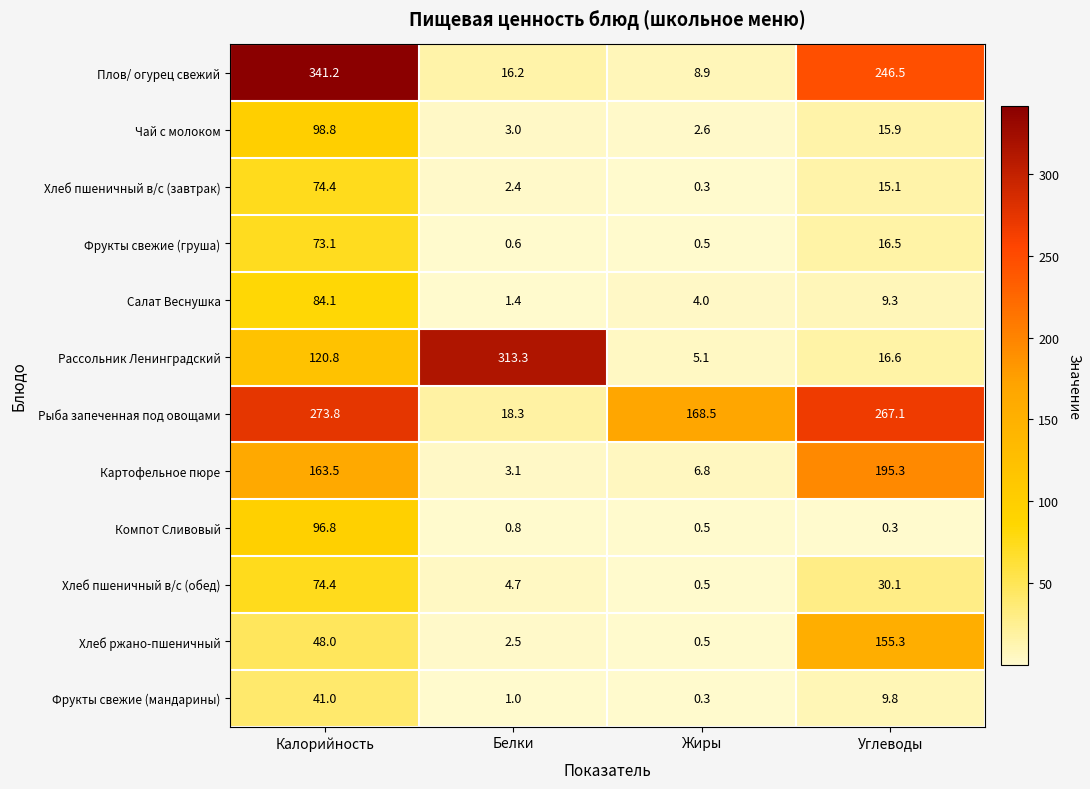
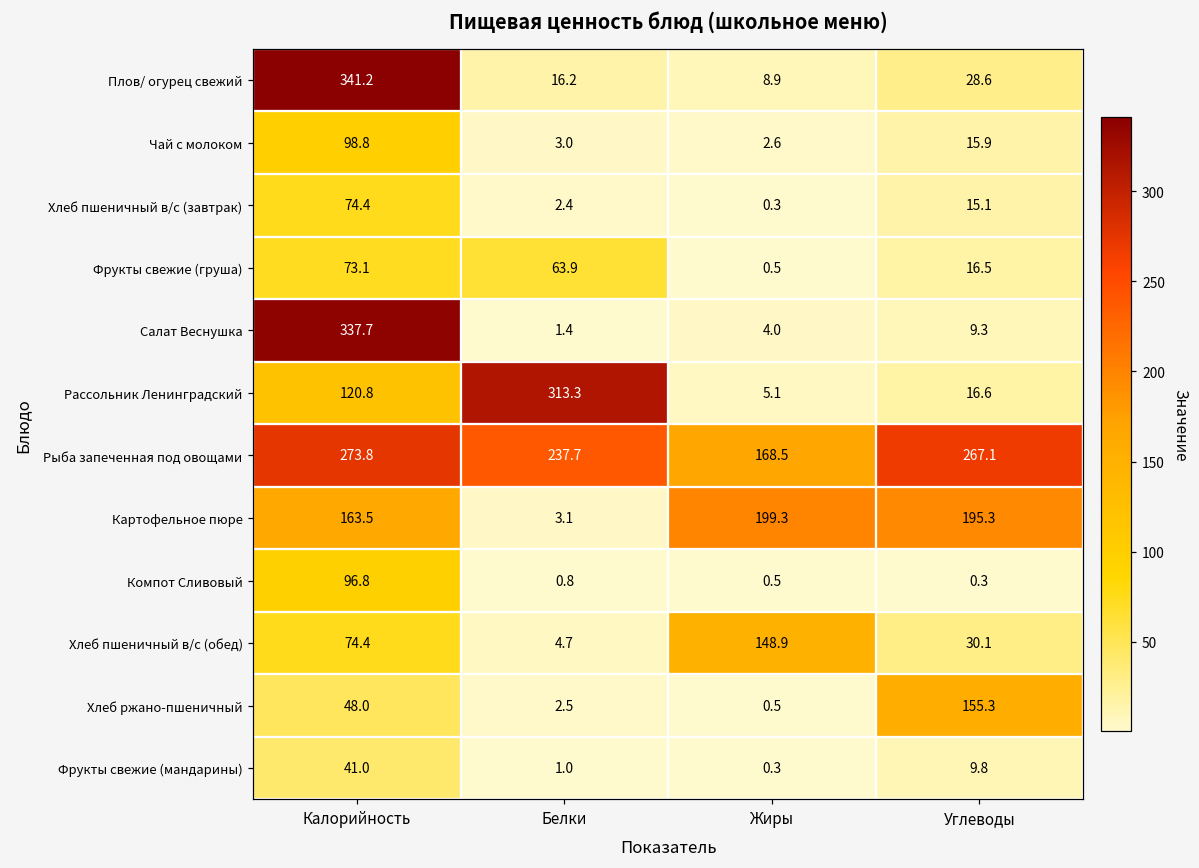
Плов/ огурец свежий, Углеводы: 246.5 -> 28.6
Фрукты свежие (груша), Белки: 0.6 -> 63.9
Салат Веснушка, Калорийность: 84.1 -> 337.7
Рыба запеченная под овощами, Белки: 18.3 -> 237.7
Картофельное пюре, Жиры: 6.8 -> 199.3
Хлеб пшеничный в/с (обед), Жиры: 0.5 -> 148.9
